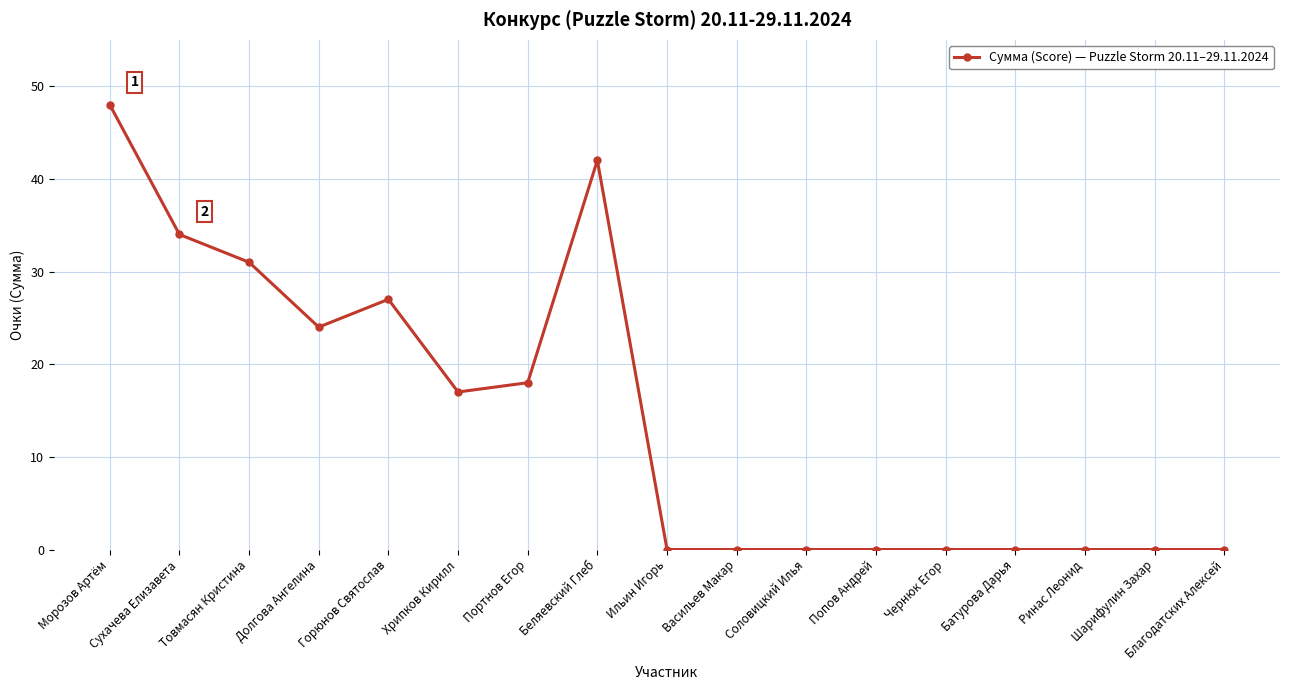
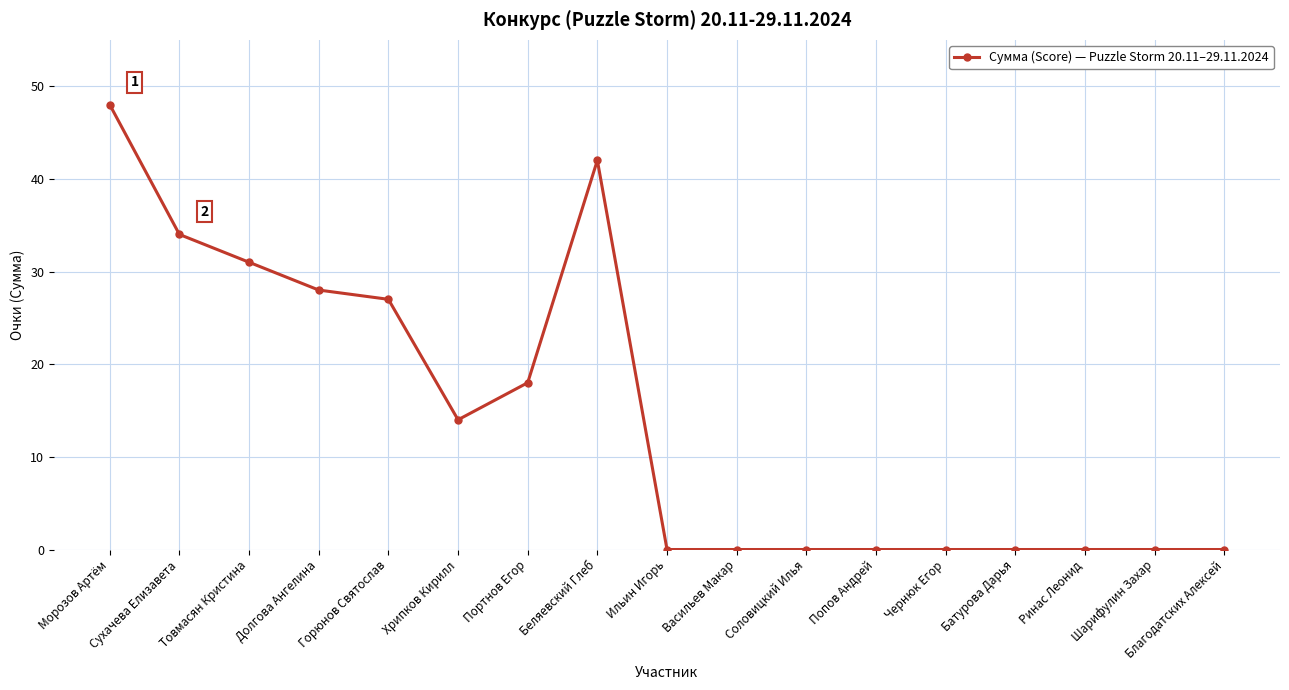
Долгова Ангелина: 24 -> 28
Хрипков Кирилл: 17 -> 14
